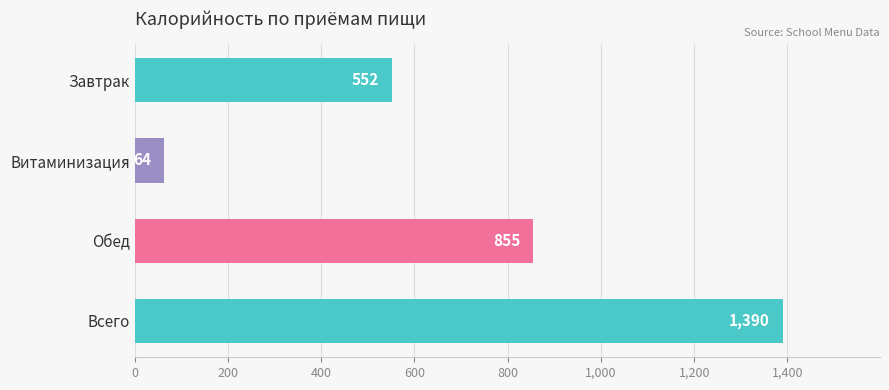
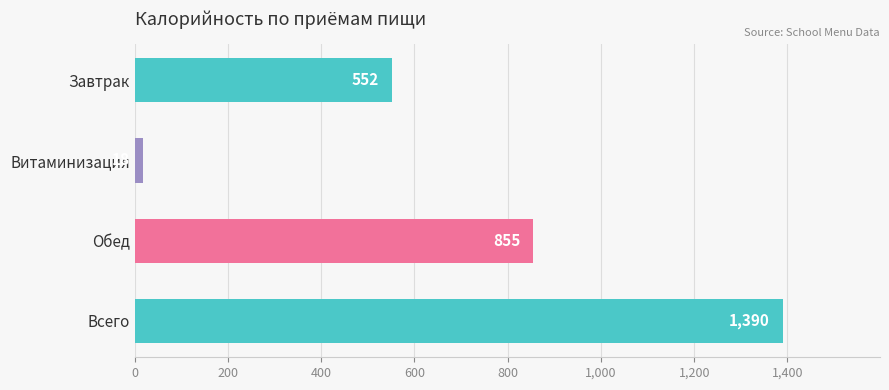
Витаминизация: 60 -> 20
